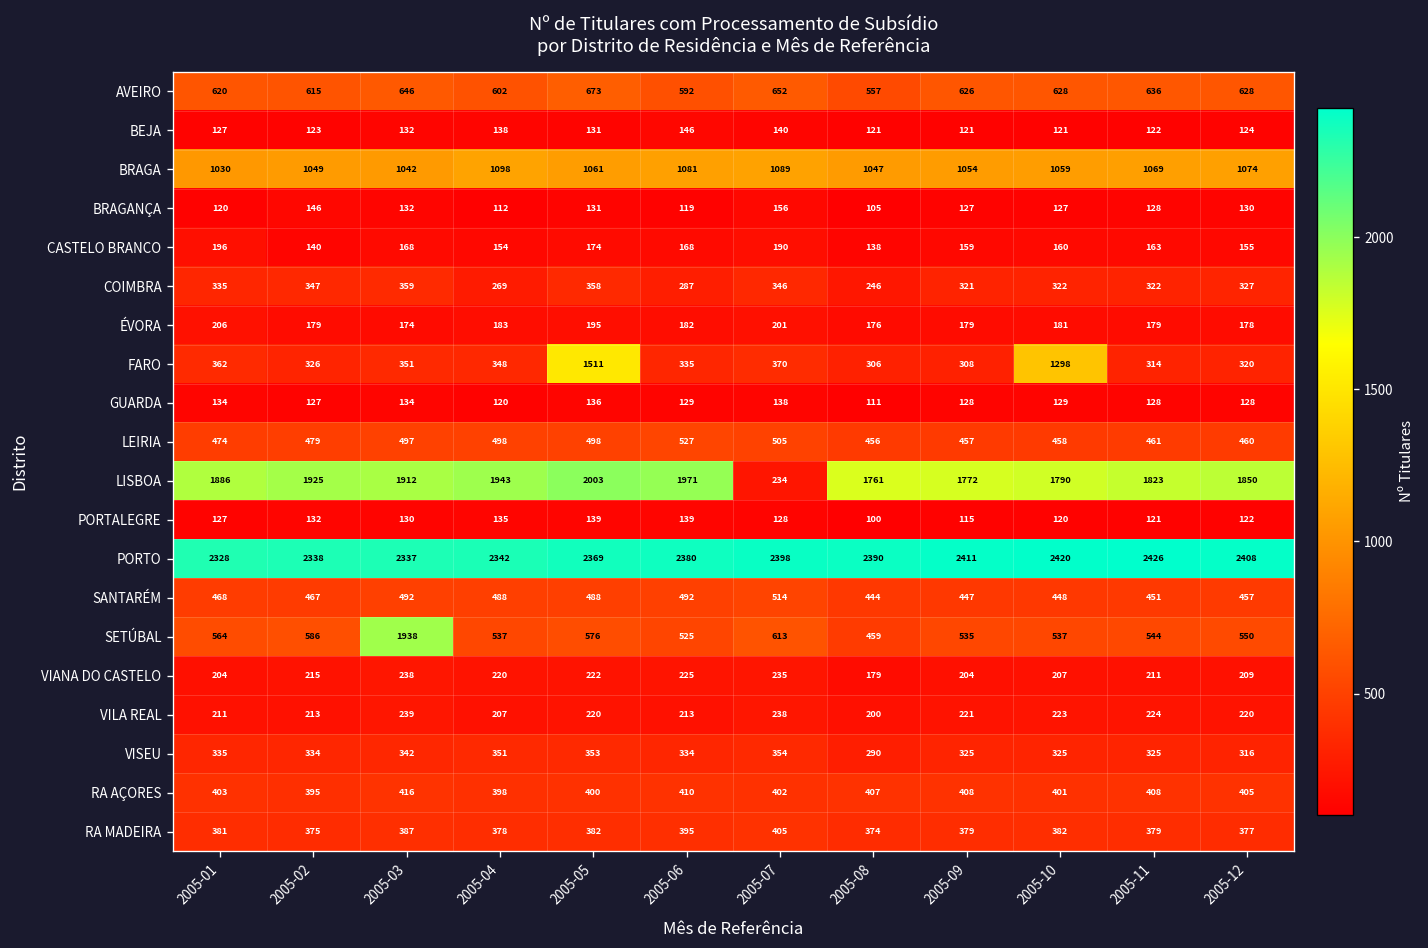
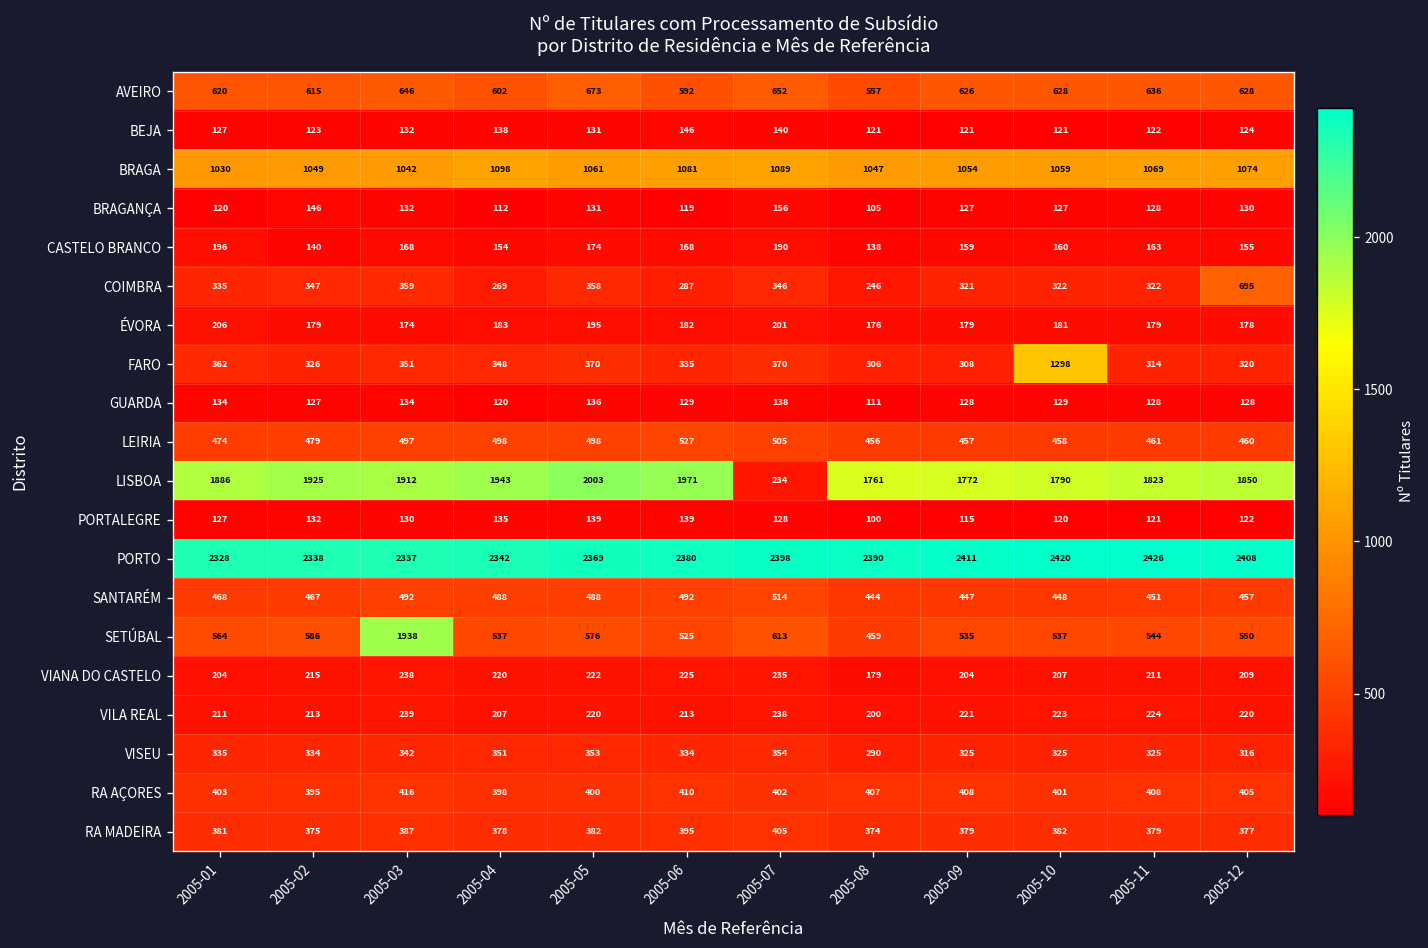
COIMBRA, 2005-12: 327 -> 695
FARO, 2005-05: 1511 -> 370
